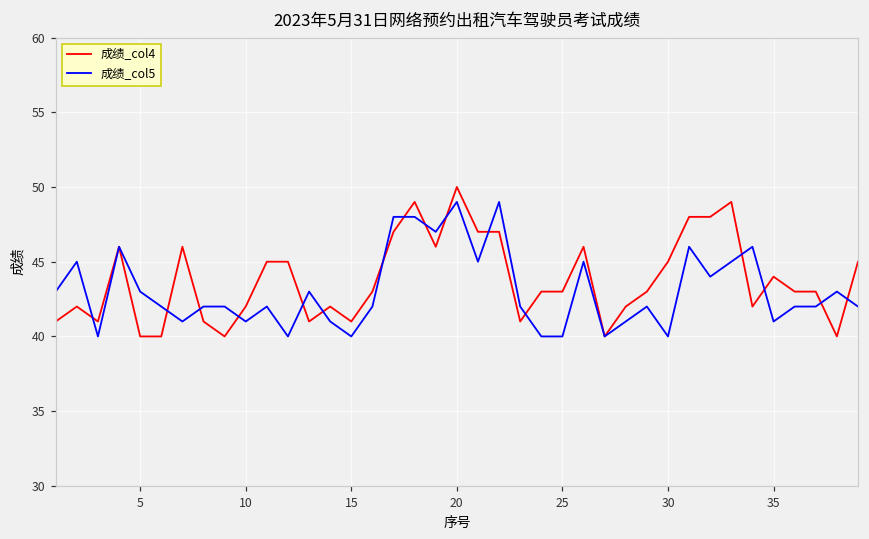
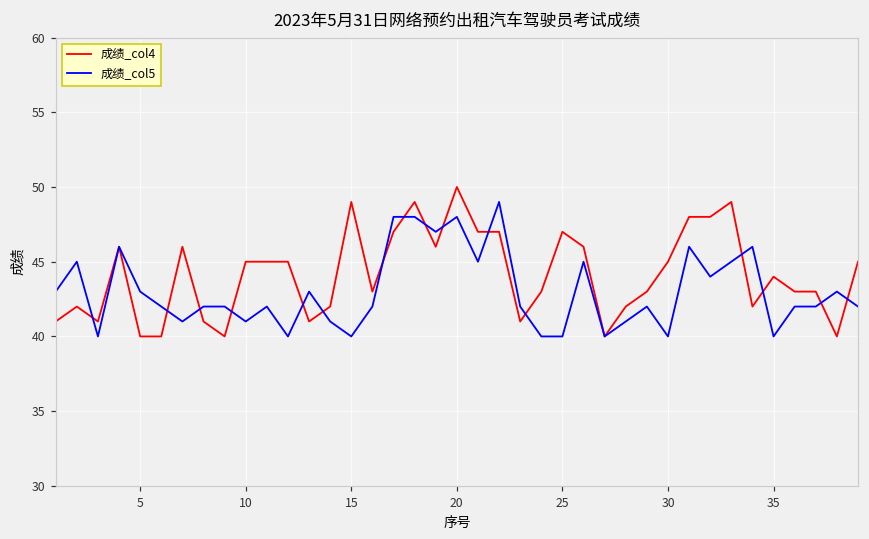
成绩_col4, 10: 42 -> 45
成绩_col4, 15: 41 -> 49
成绩_col5, 20: 49 -> 48
成绩_col4, 25: 43 -> 47
成绩_col5, 35: 41 -> 40
